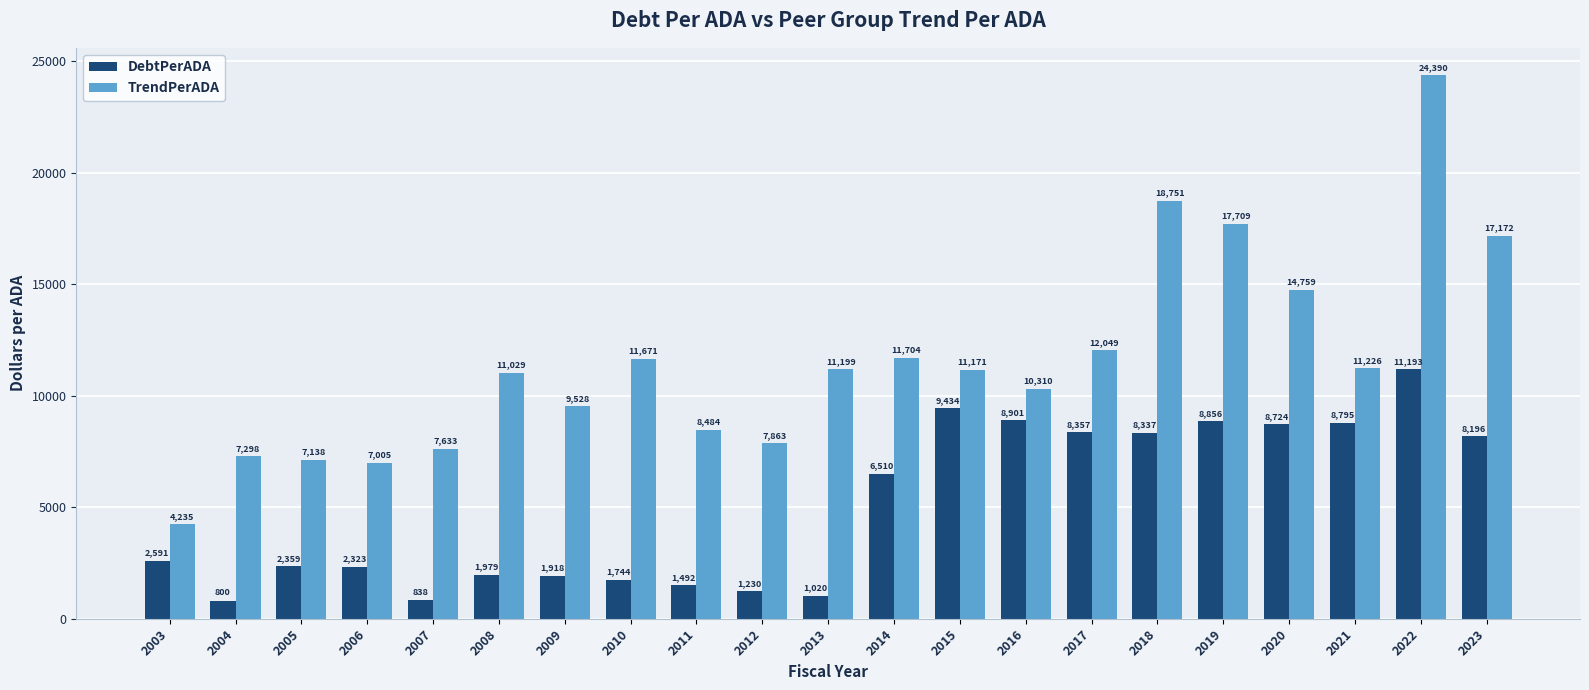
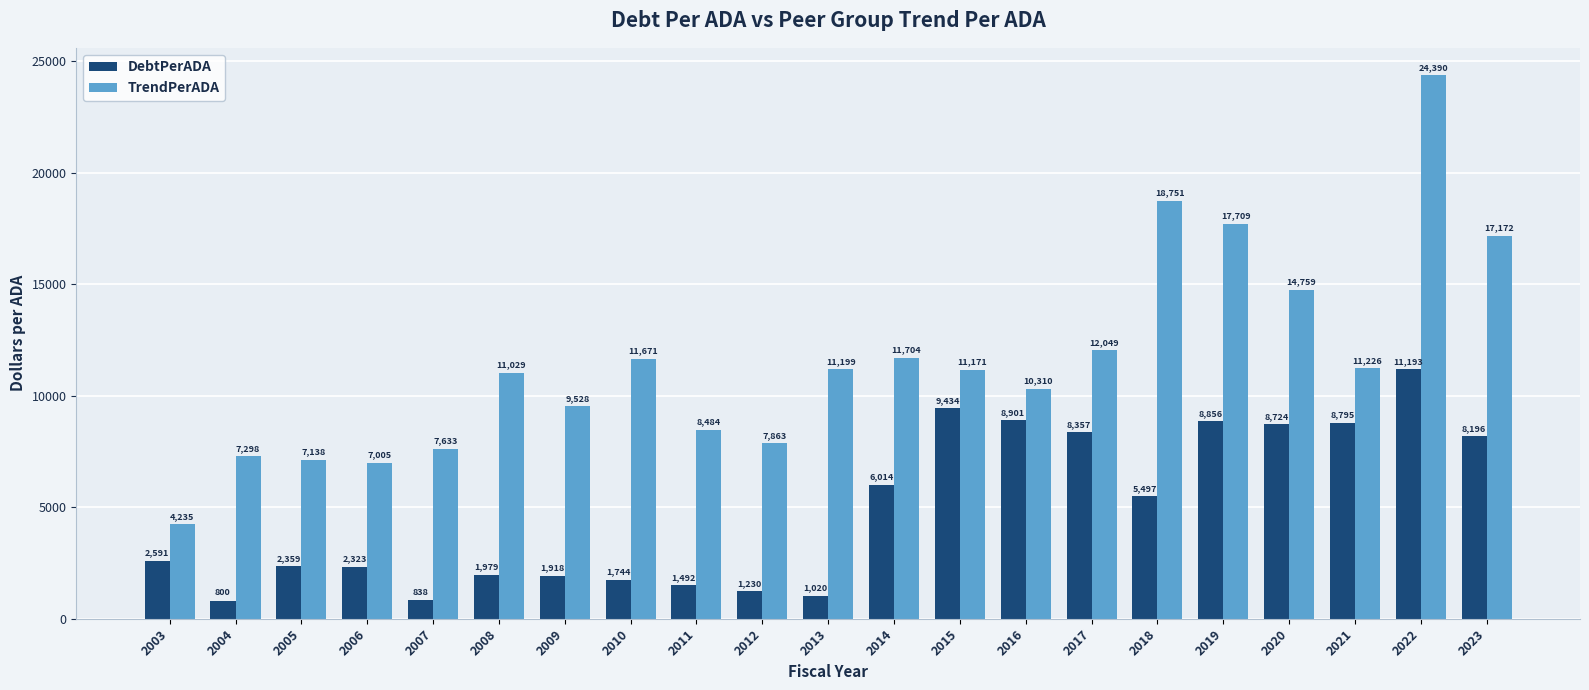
DebtPerADA, 2014: 6,510 -> 6,014
DebtPerADA, 2018: 8,337 -> 5,497
